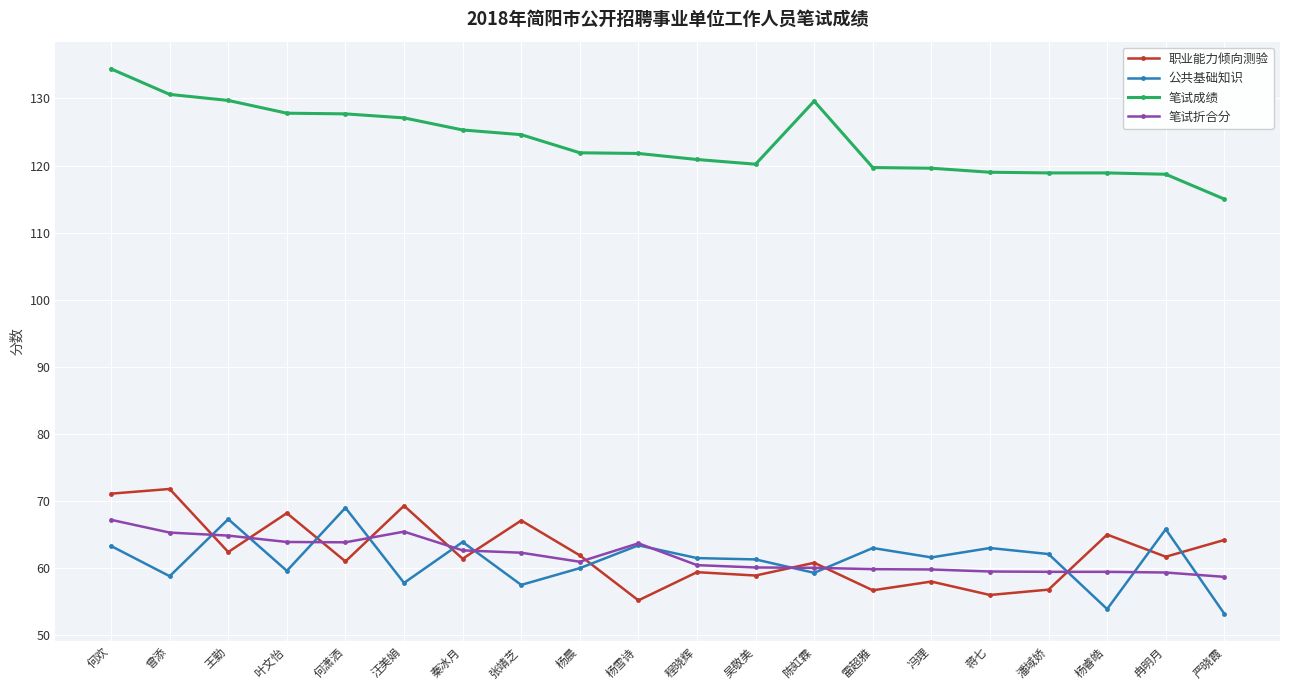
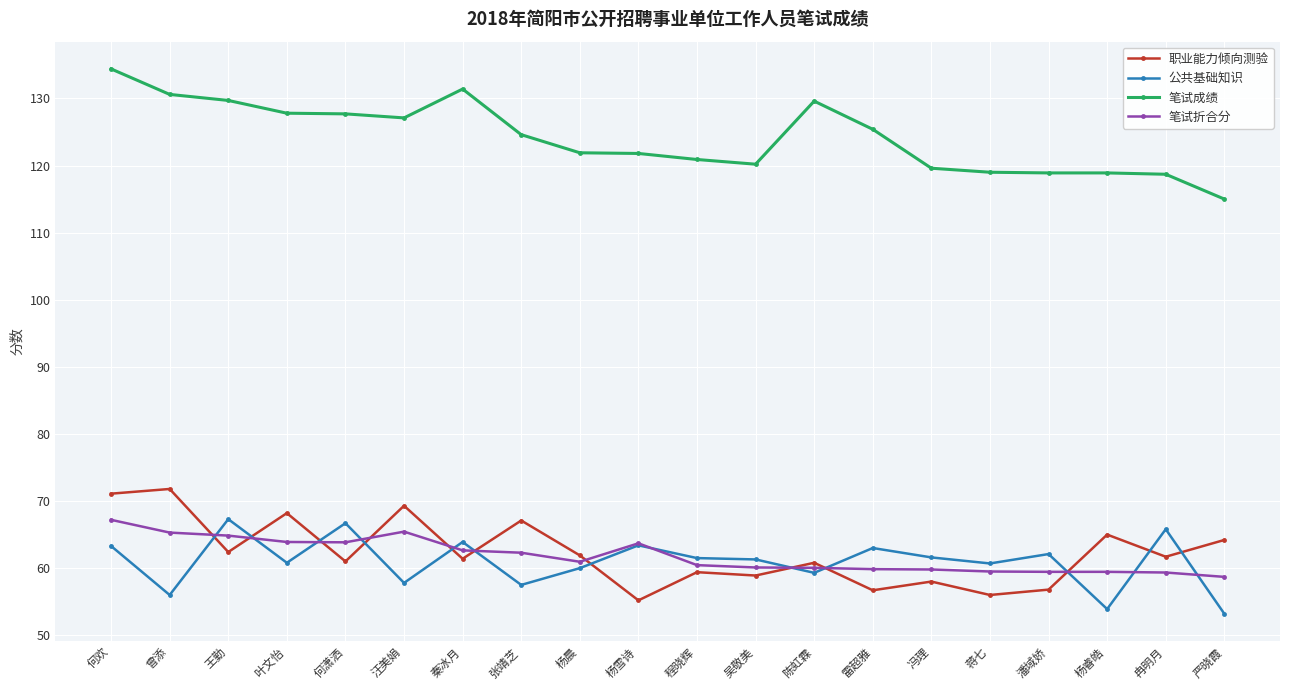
公共基础知识, 曾添: 59 -> 56
公共基础知识, 叶文怡: 60 -> 61
公共基础知识, 何潇洒: 69 -> 67
笔试成绩, 秦冰月: 125 -> 131
笔试成绩, 雷超雅: 120 -> 125
公共基础知识, 蒋七: 63 -> 61
